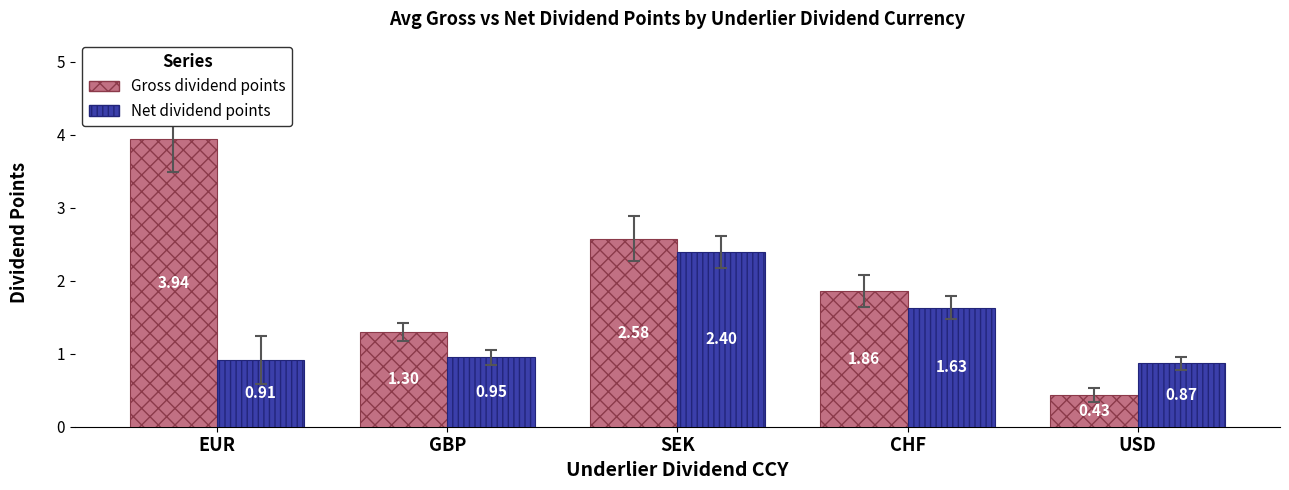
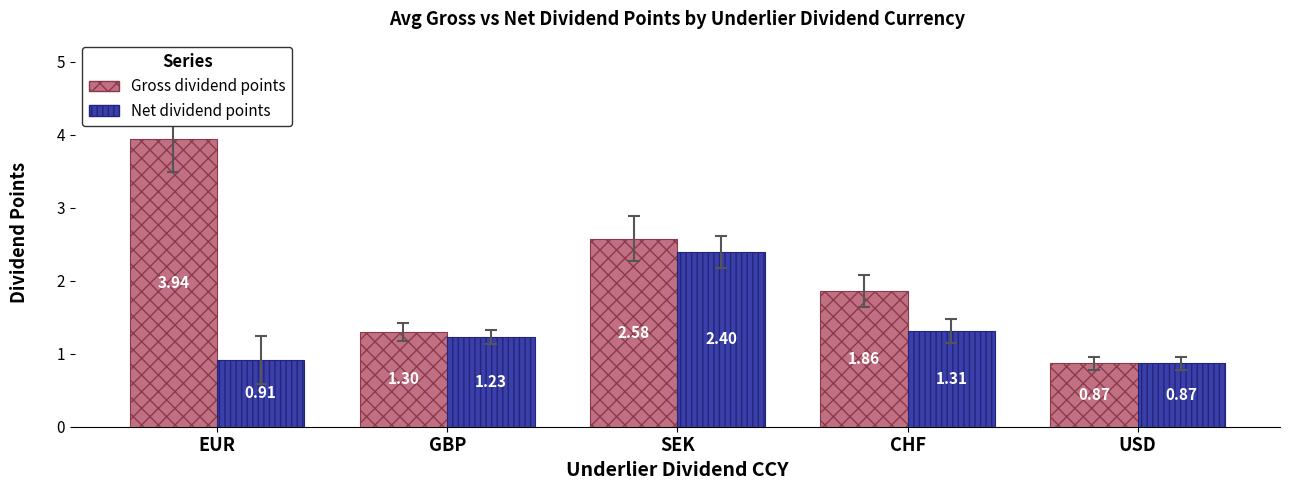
Net dividend points, GBP: 0.95 -> 1.23
Net dividend points, CHF: 1.63 -> 1.31
Gross dividend points, USD: 0.43 -> 0.87
